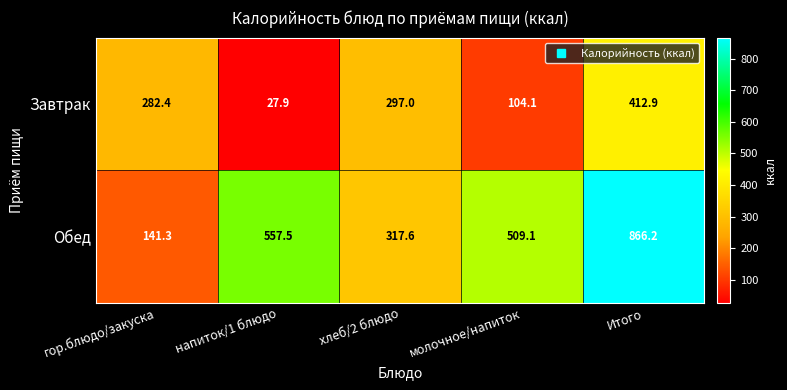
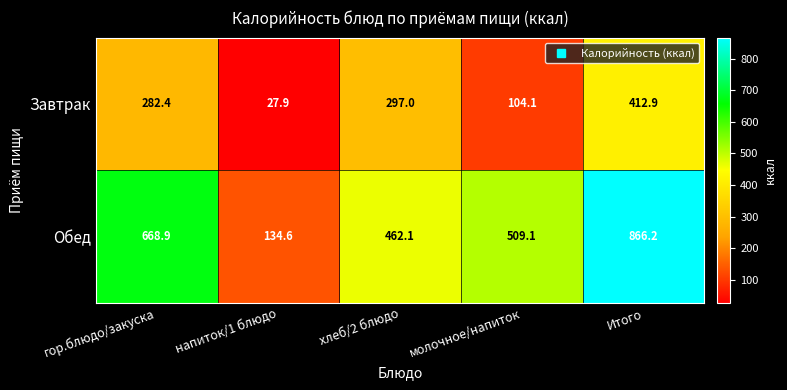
Обед, гор.блюдо/закуска: 141.3 -> 668.9
Обед, напиток/1 блюдо: 557.5 -> 134.6
Обед, хлеб/2 блюдо: 317.6 -> 462.1
